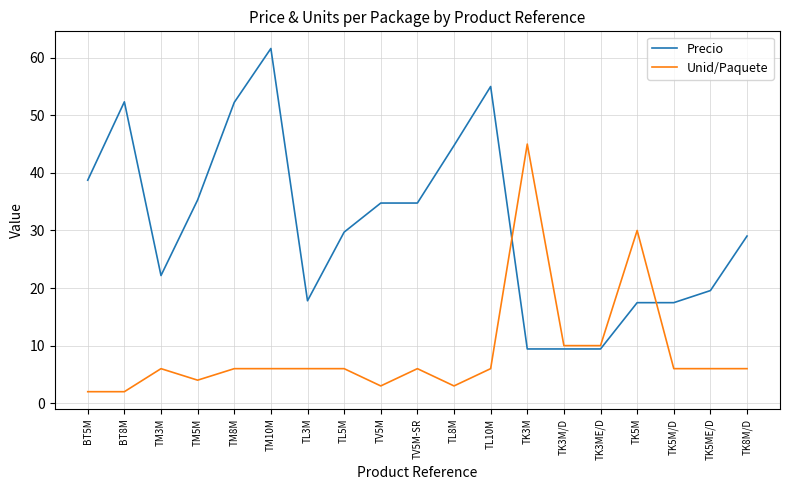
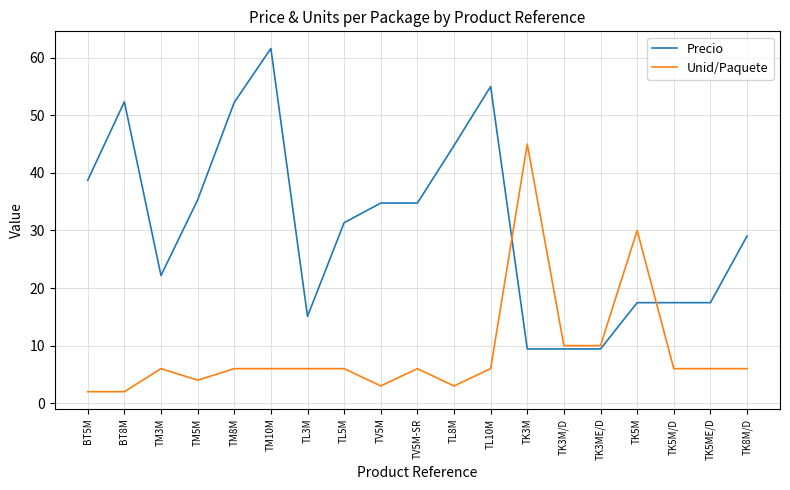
Precio, TL3M: 18 -> 15
Precio, TL5M: 30 -> 31
Precio, TK5ME/D: 20 -> 17
